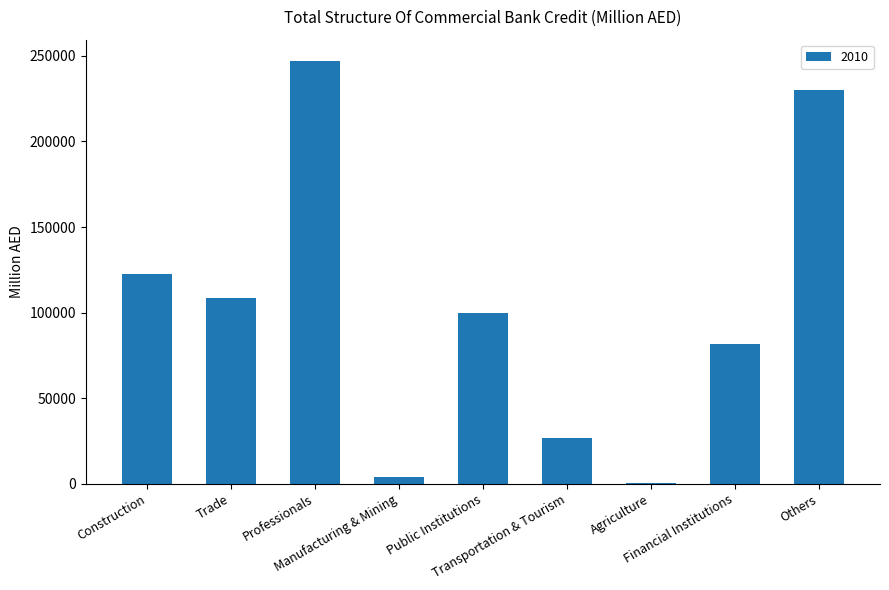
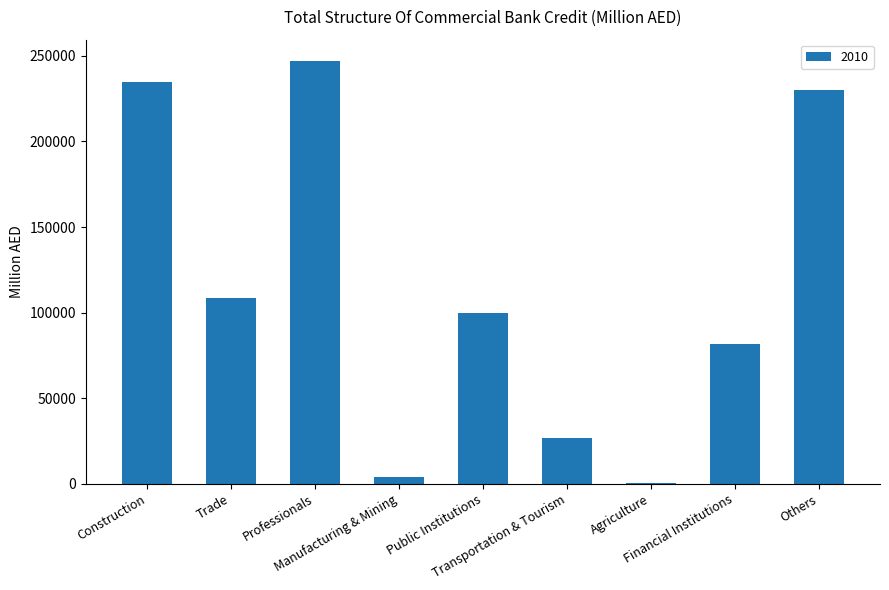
Construction: 123000 -> 235000
